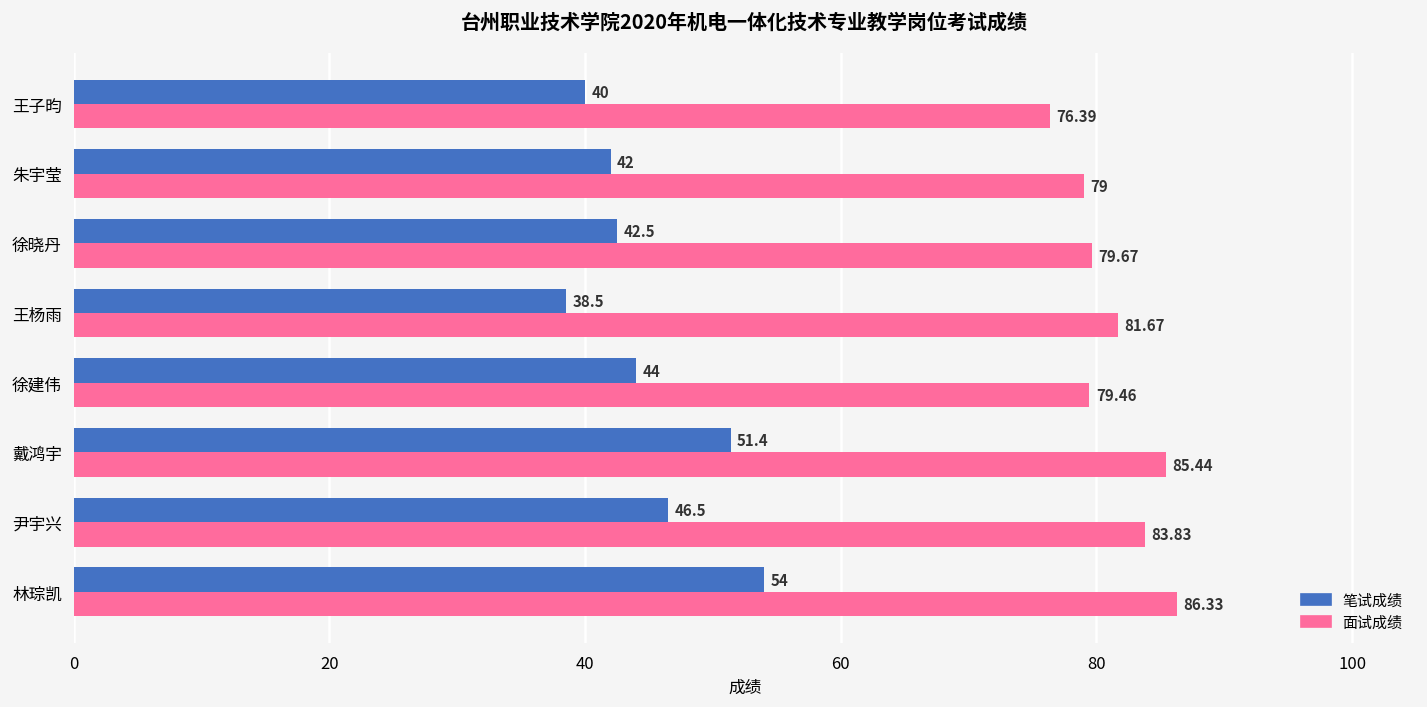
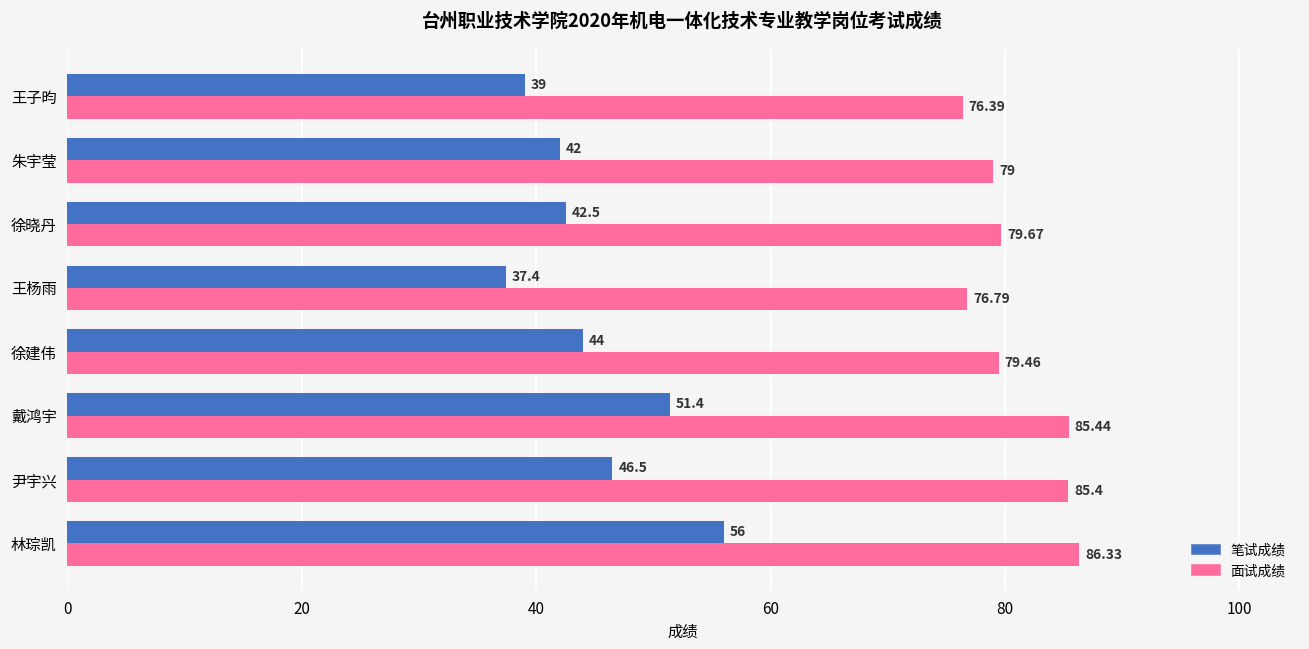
笔试成绩, 王子昀: 40 -> 39
笔试成绩, 王杨雨: 38.5 -> 37.4
面试成绩, 王杨雨: 81.67 -> 76.79
面试成绩, 尹宇兴: 83.83 -> 85.4
笔试成绩, 林琮凯: 54 -> 56
